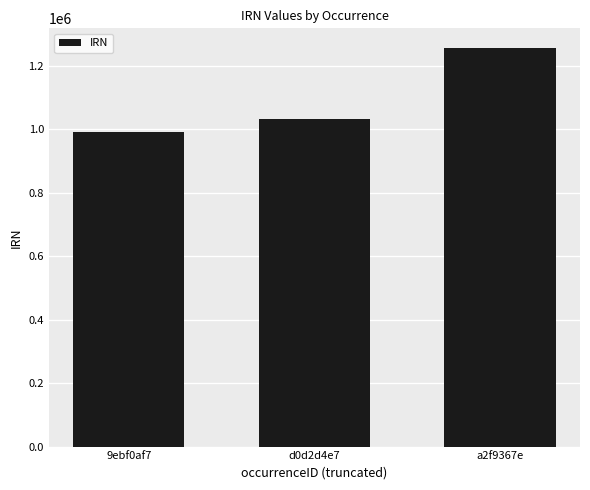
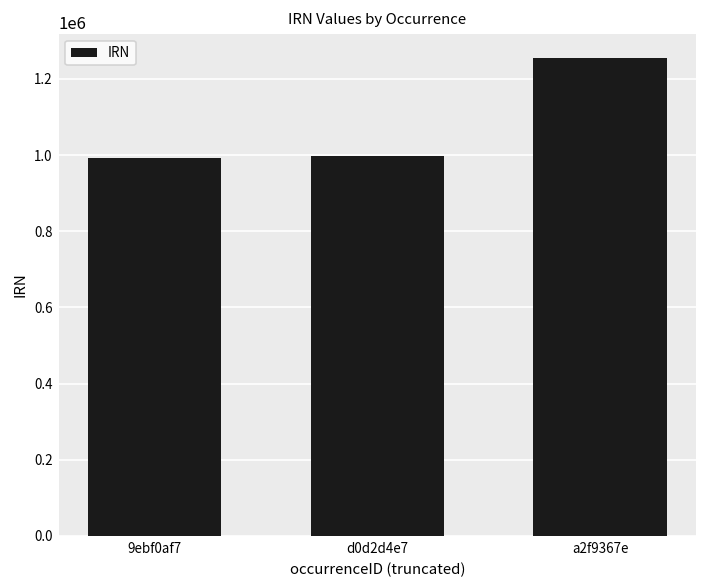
d0d2d4e7: 1030000 -> 1000000
